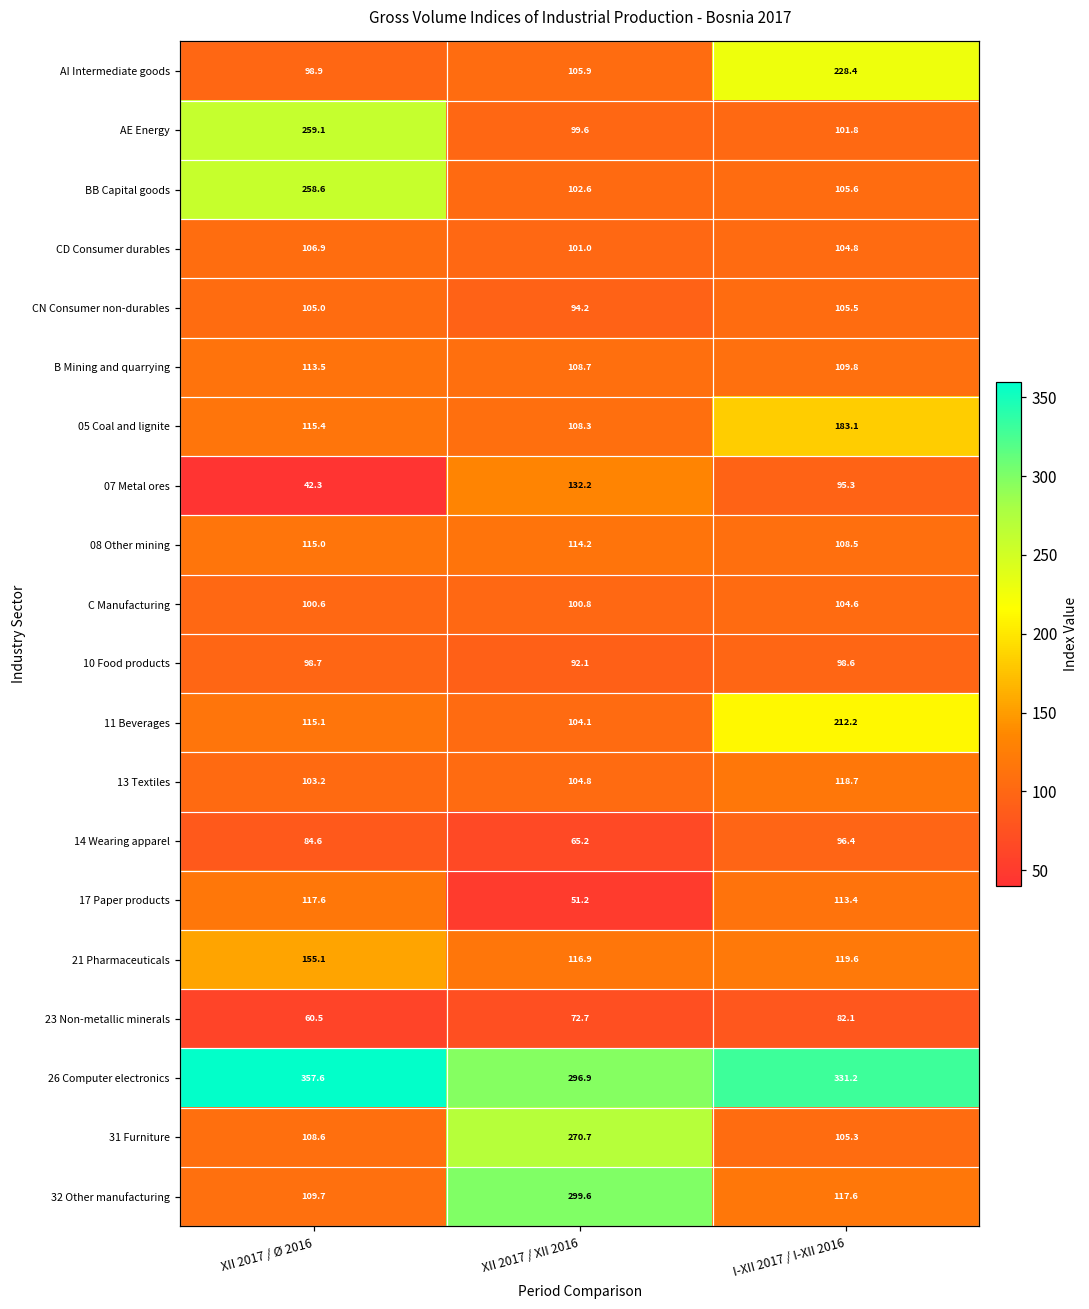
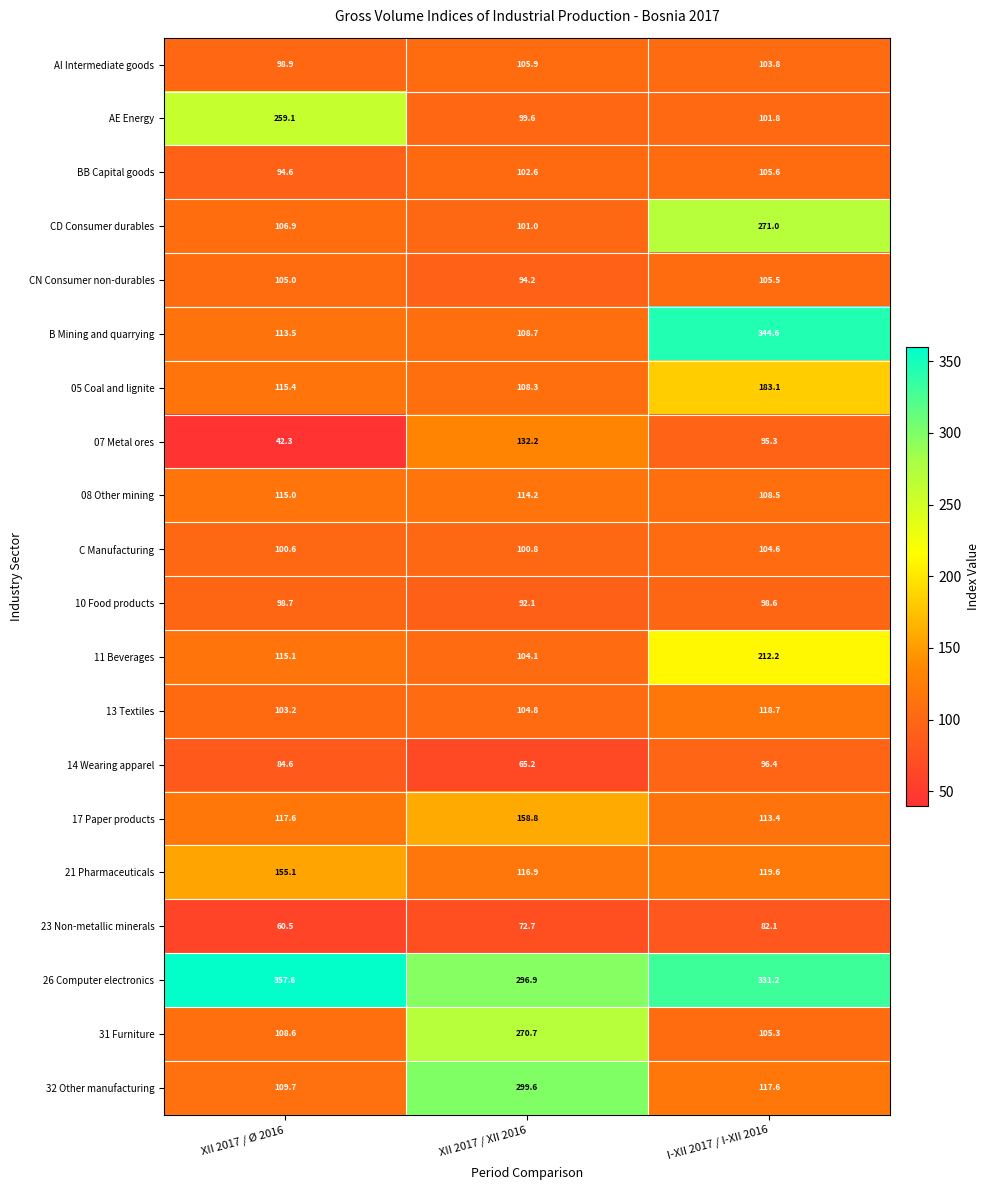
AI Intermediate goods, I-XII 2017 / I-XII 2016: 228.4 -> 103.8
BB Capital goods, XII 2017 / Ø 2016: 258.6 -> 94.6
CD Consumer durables, I-XII 2017 / I-XII 2016: 104.8 -> 271.0
B Mining and quarrying, I-XII 2017 / I-XII 2016: 109.8 -> 344.6
17 Paper products, XII 2017 / XII 2016: 51.2 -> 158.8
